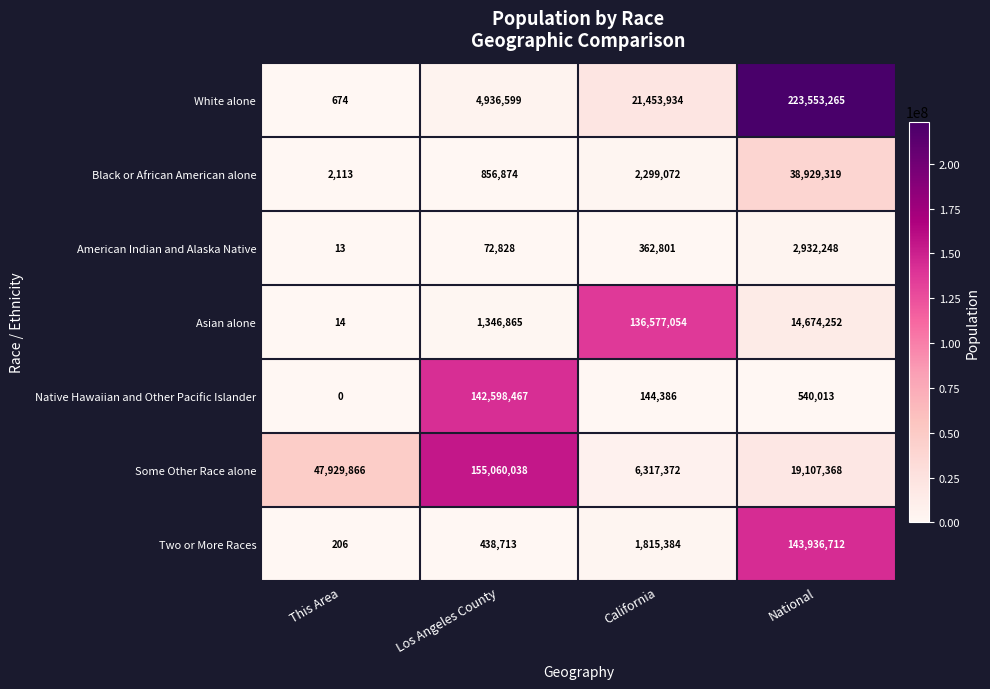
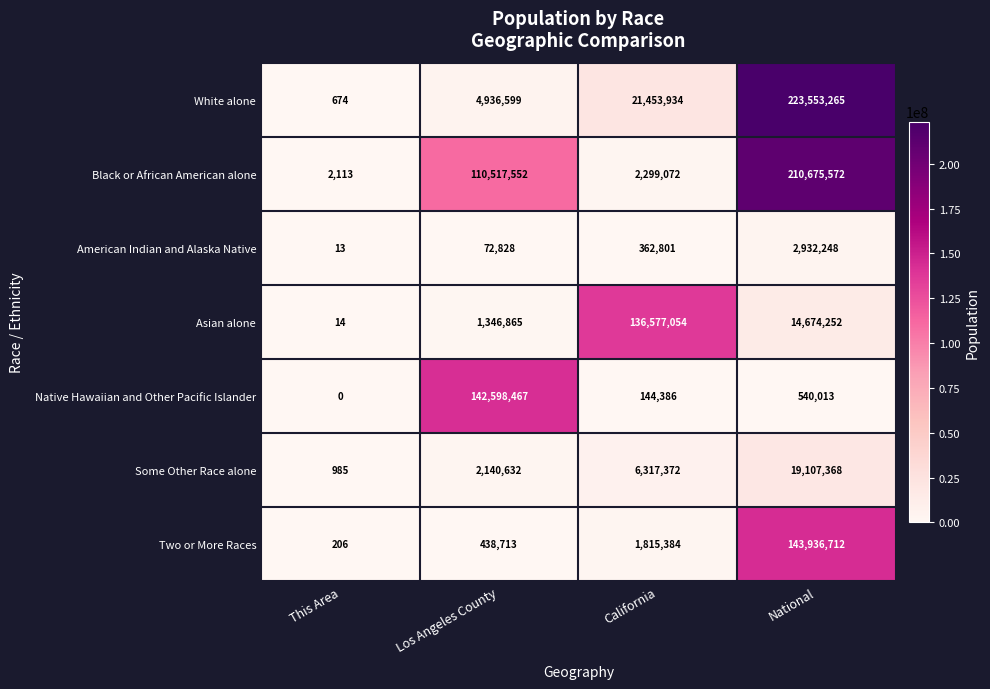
Black or African American alone, Los Angeles County: 856,874 -> 110,517,552
Black or African American alone, National: 38,929,319 -> 210,675,572
Some Other Race alone, This Area: 47,929,866 -> 985
Some Other Race alone, Los Angeles County: 155,060,038 -> 2,140,632
